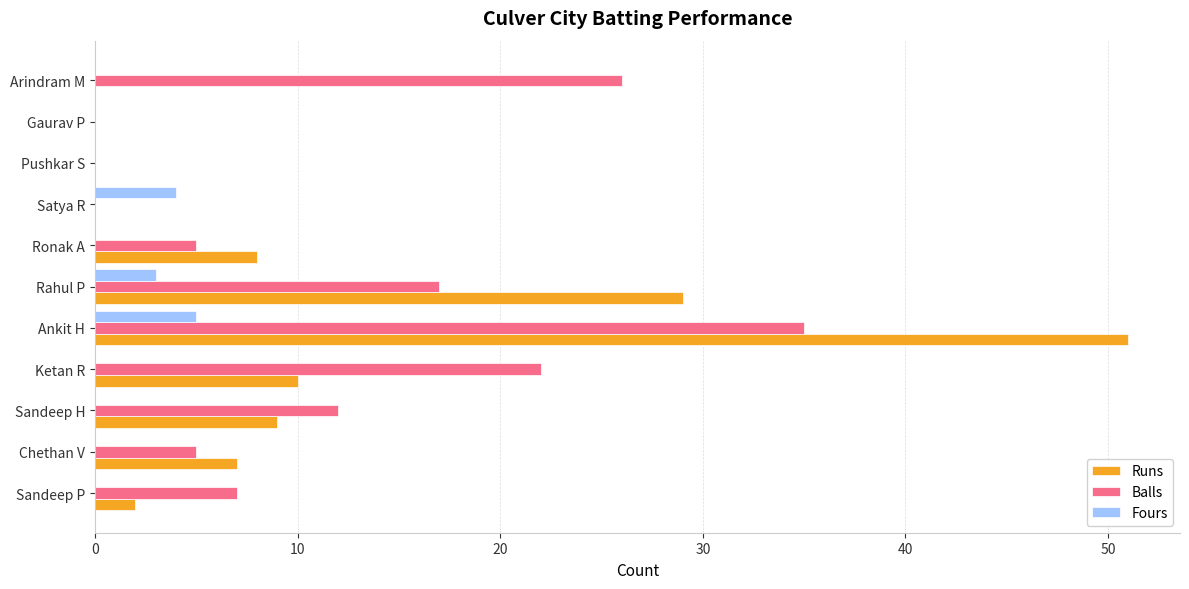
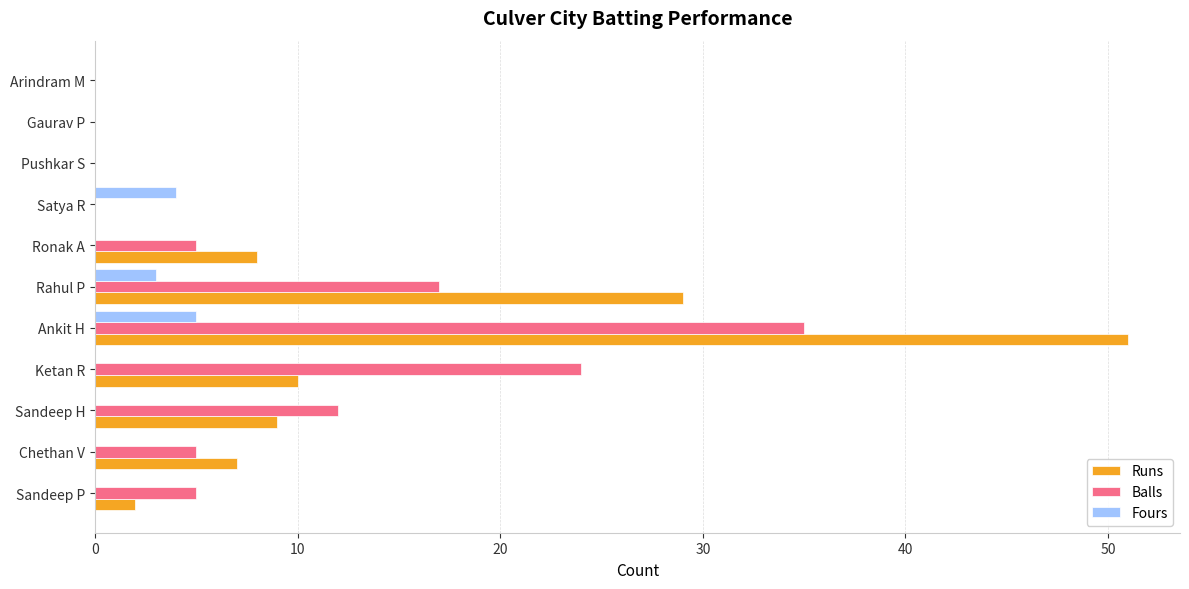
Balls, Arindram M: 26 -> 0
Balls, Ketan R: 22 -> 24
Balls, Sandeep P: 7 -> 5
